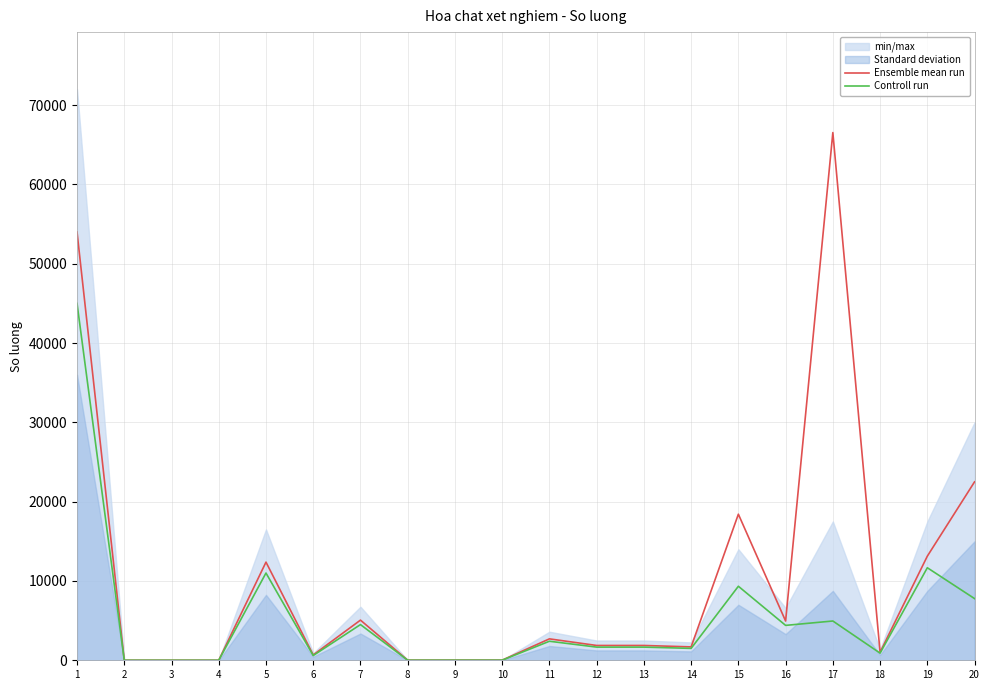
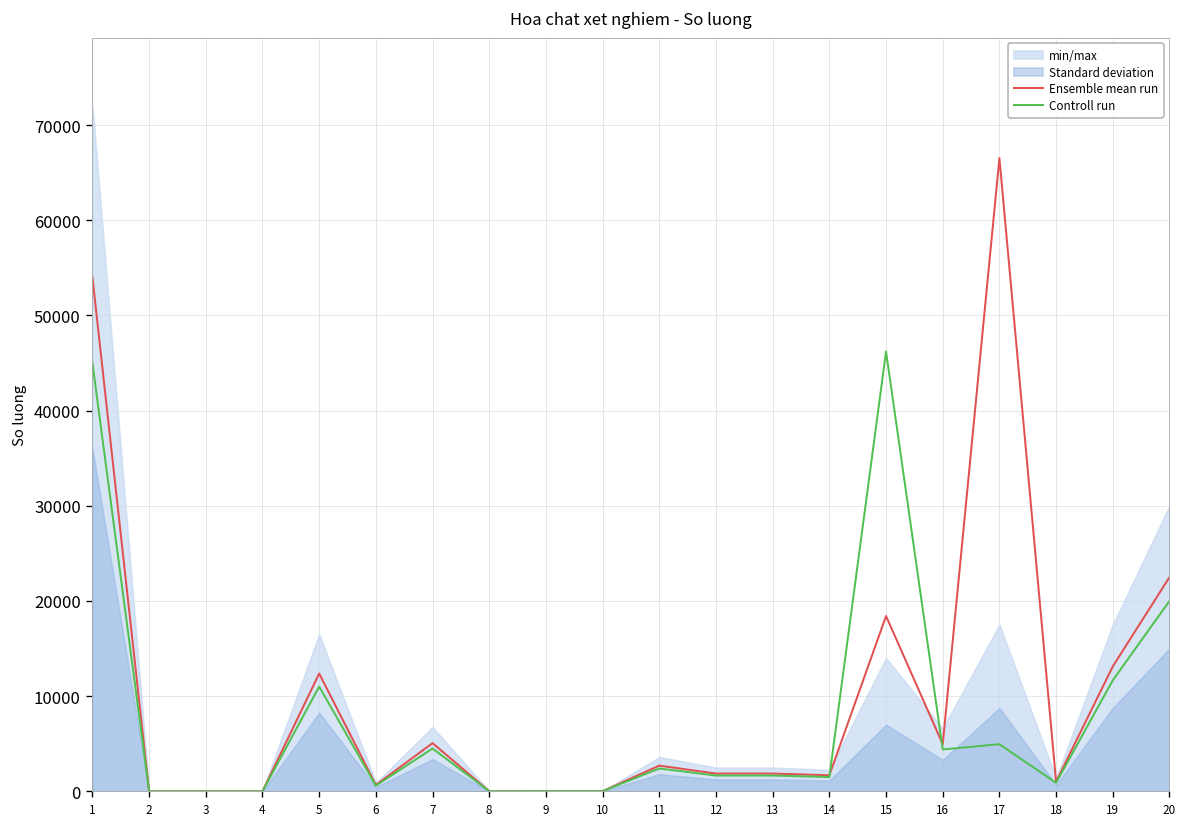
Controll run, 15: 9000 -> 46000
Controll run, 20: 8000 -> 20000
